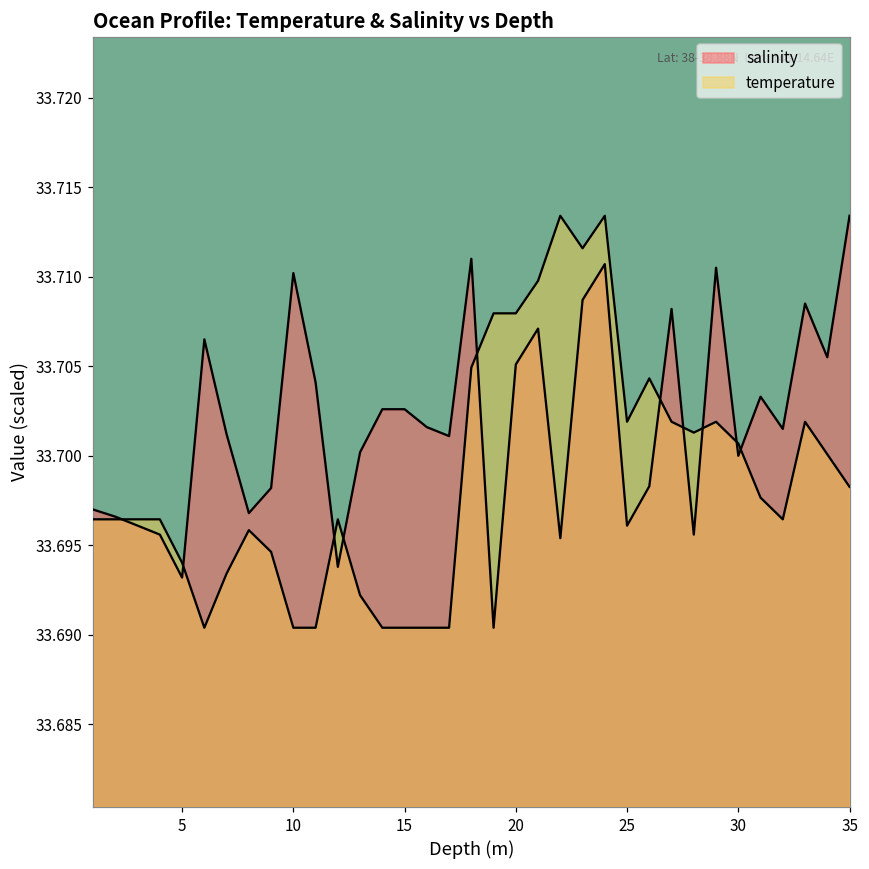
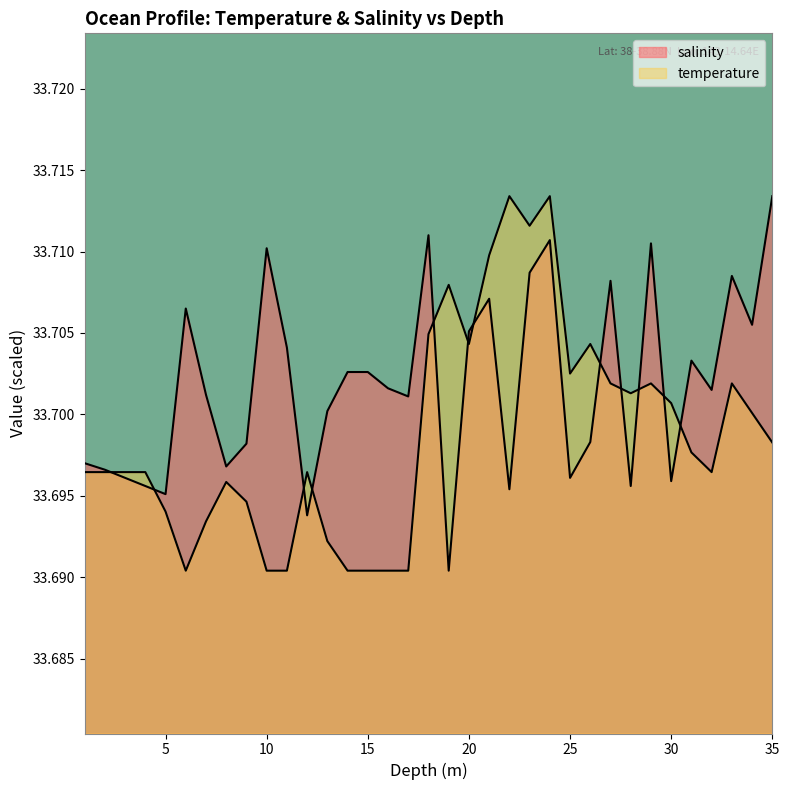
salinity, 5: 33.6932 -> 33.6951
temperature, 20: 33.7080 -> 33.7043
temperature, 25: 33.7019 -> 33.7025
salinity, 30: 33.7000 -> 33.6959
